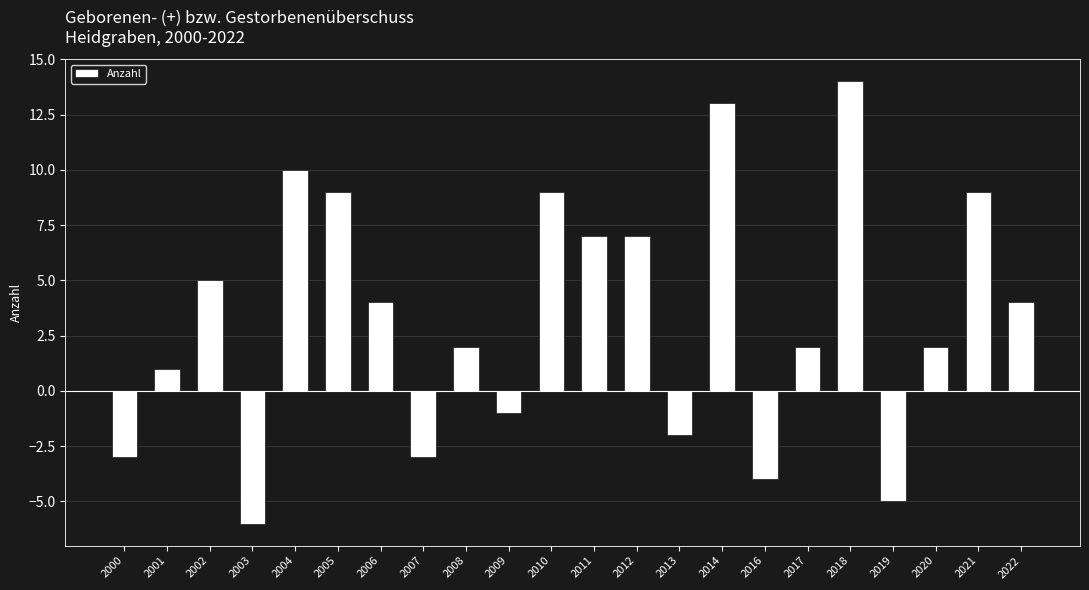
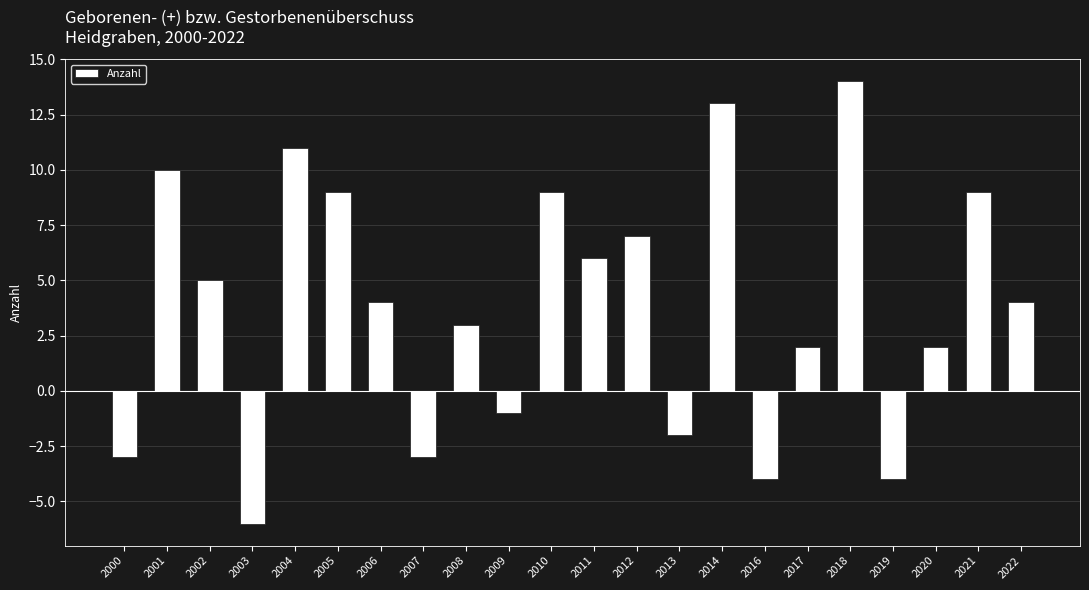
2001: 1 -> 10
2004: 10 -> 11
2008: 2 -> 3
2011: 7 -> 6
2019: -5 -> -4
